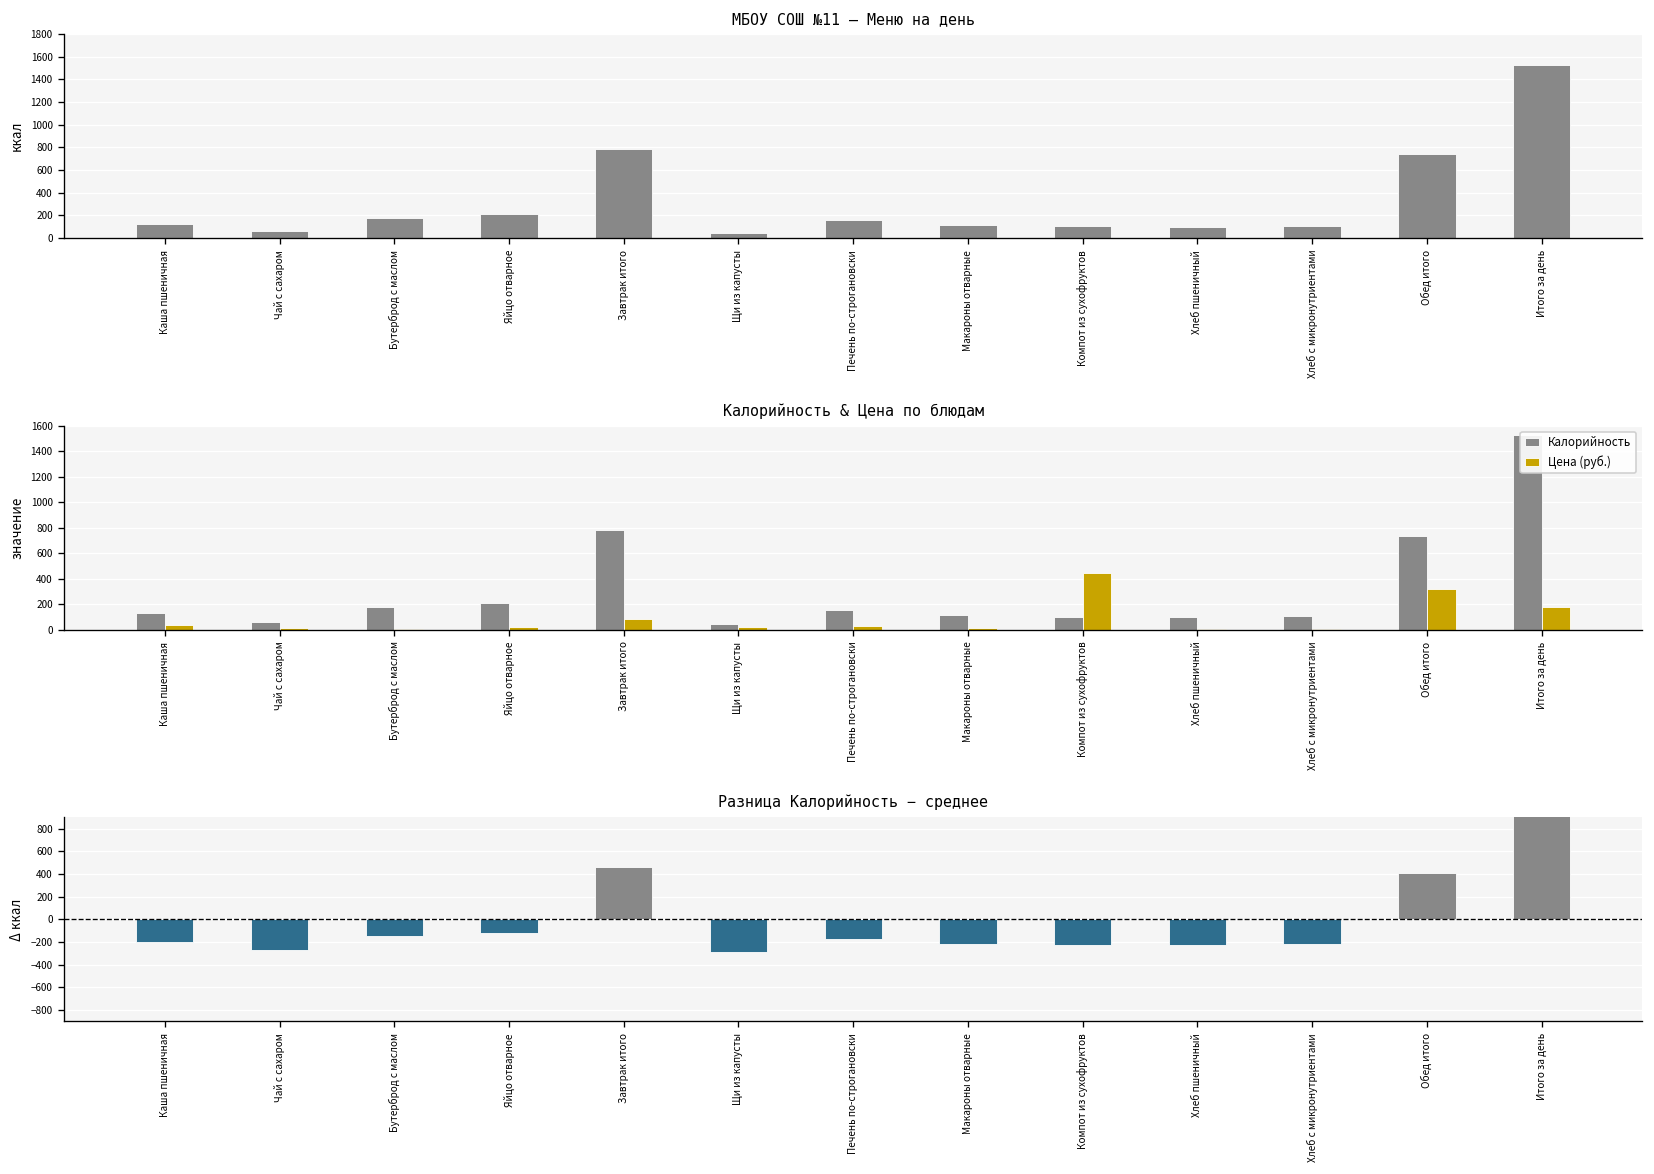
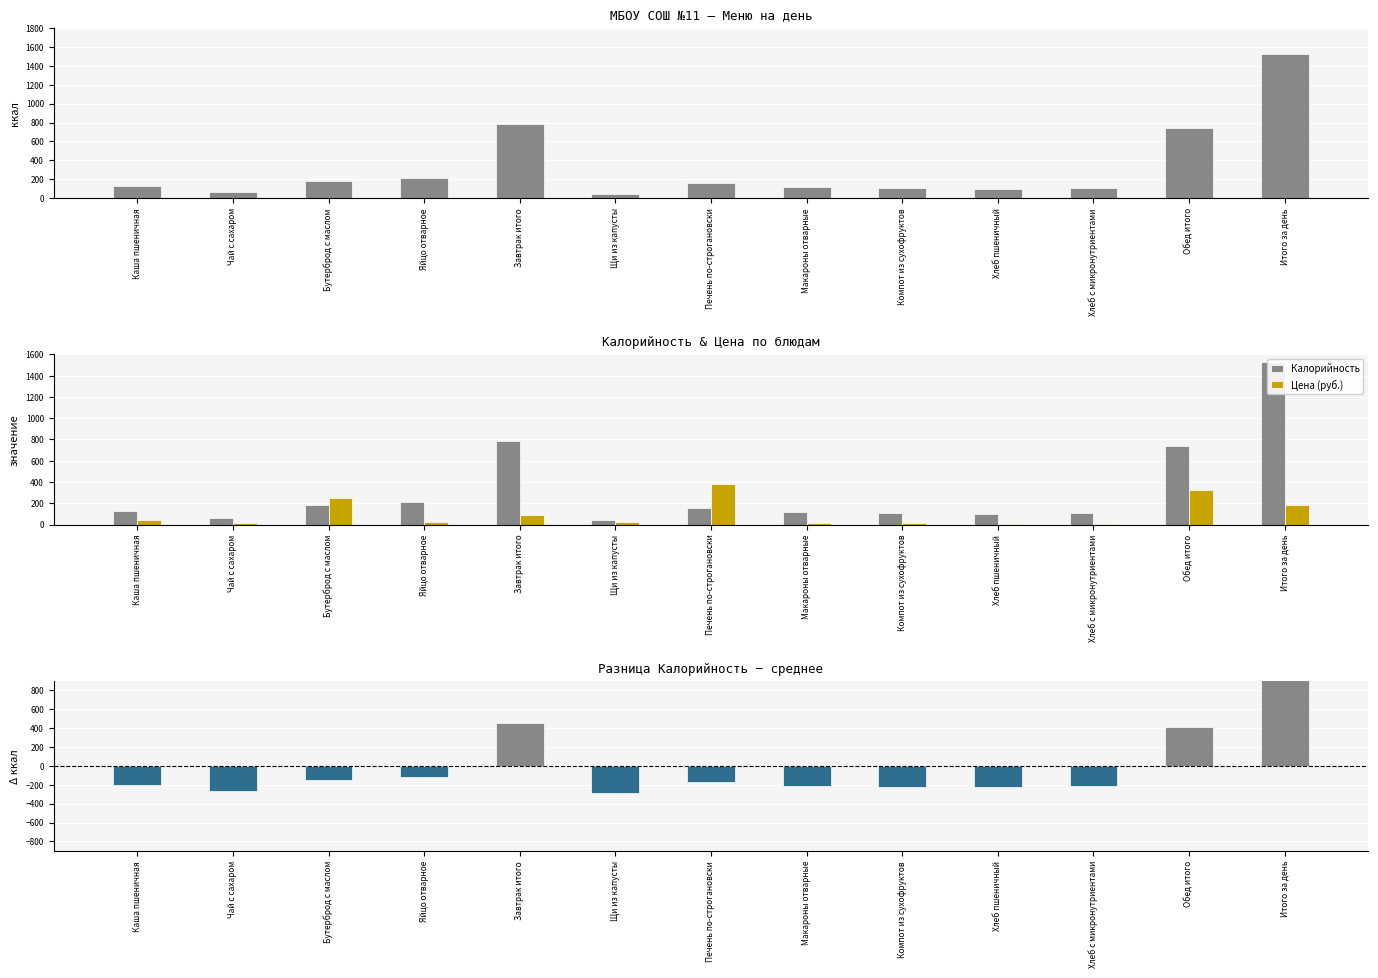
Калорийность & Цена по блюдам, Цена (руб.), Бутерброд с маслом: 10 -> 250
Калорийность & Цена по блюдам, Цена (руб.), Печень по-строгановски: 30 -> 380
Калорийность & Цена по блюдам, Цена (руб.), Компот из сухофруктов: 450 -> 20
